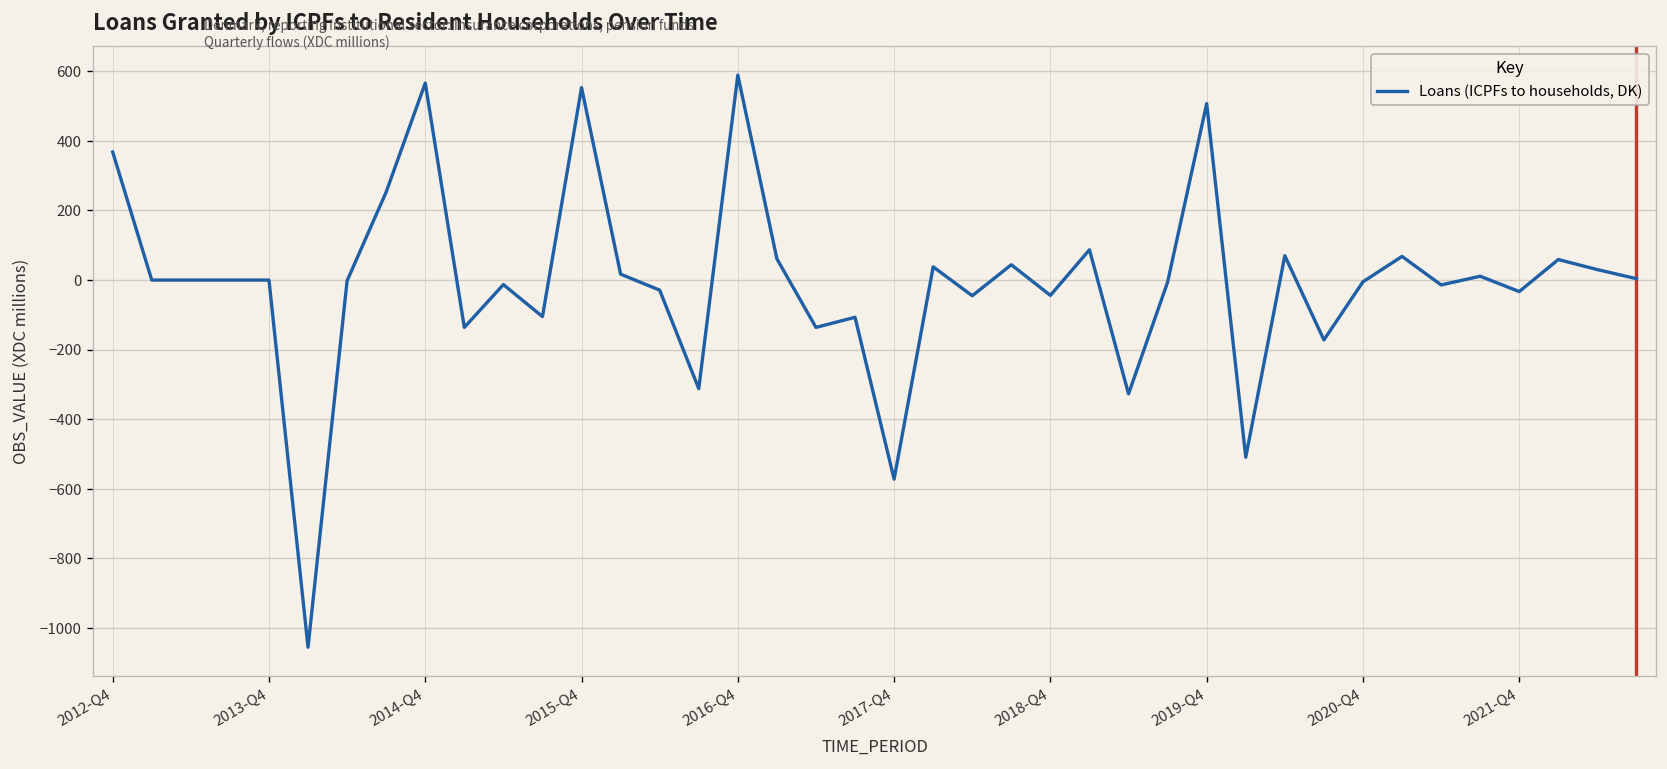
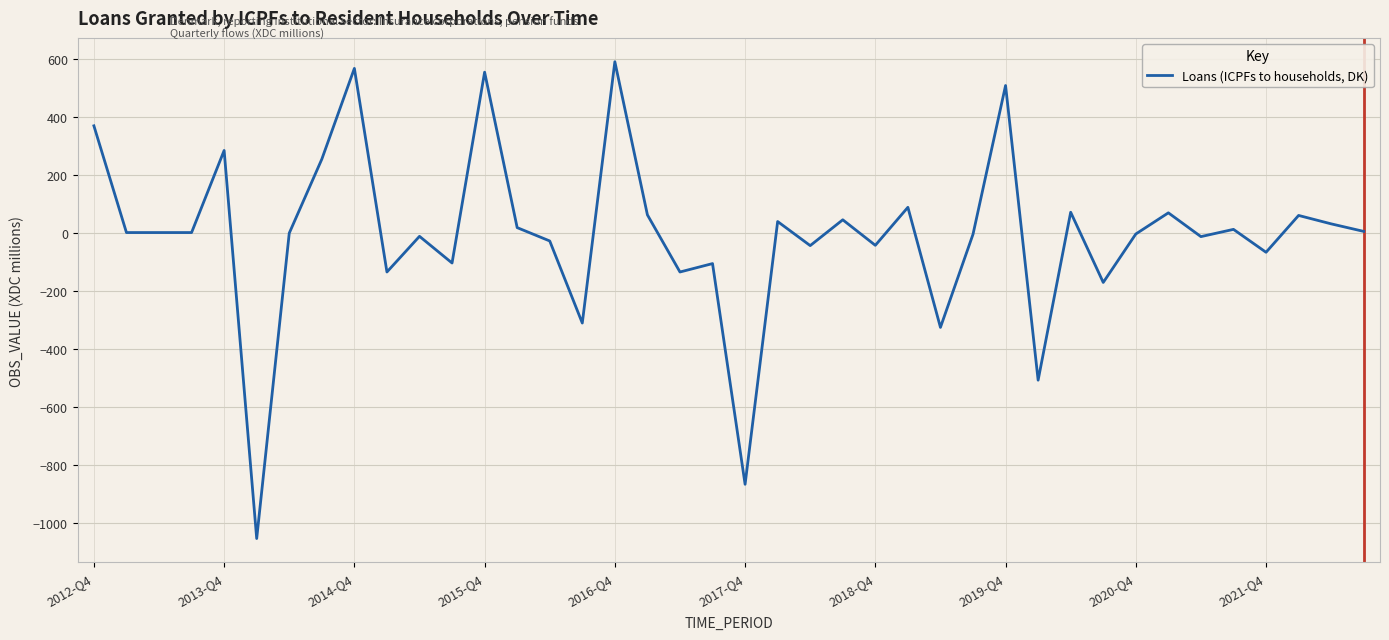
2013-Q4: 0 -> 280
2017-Q4: -570 -> -870
2021-Q4: -30 -> -70
